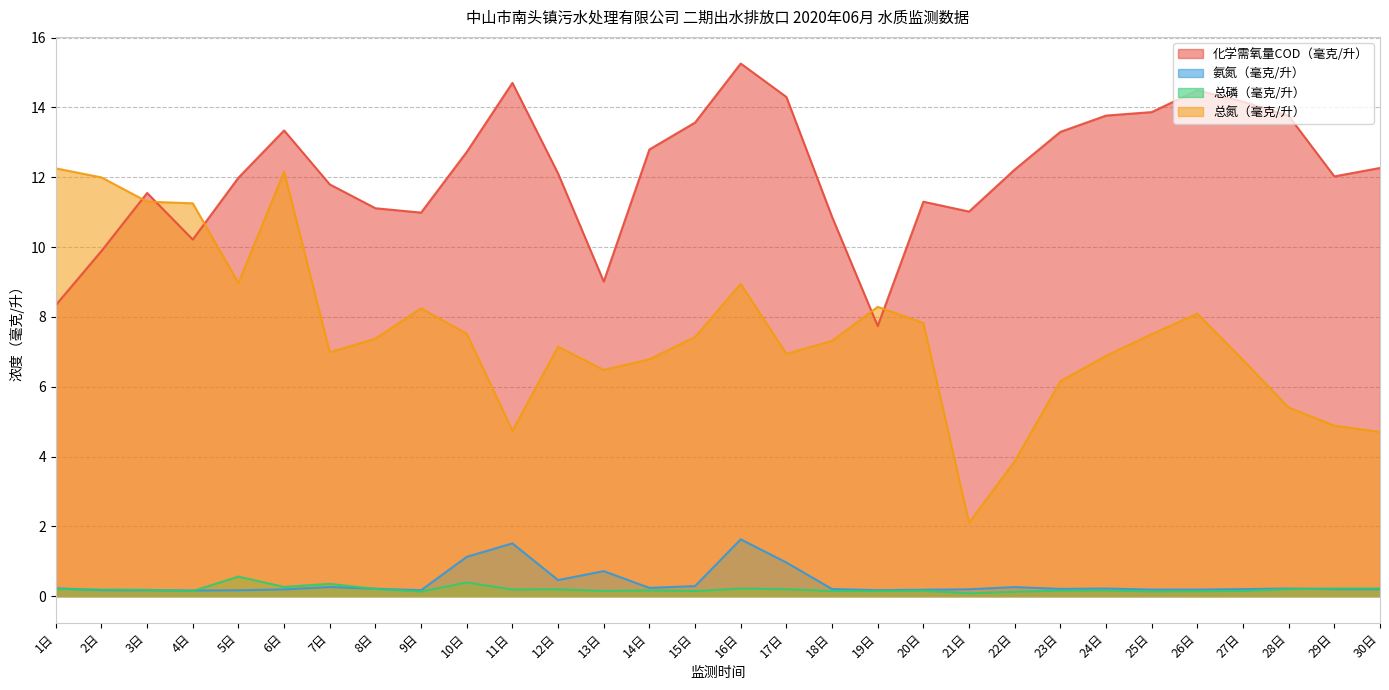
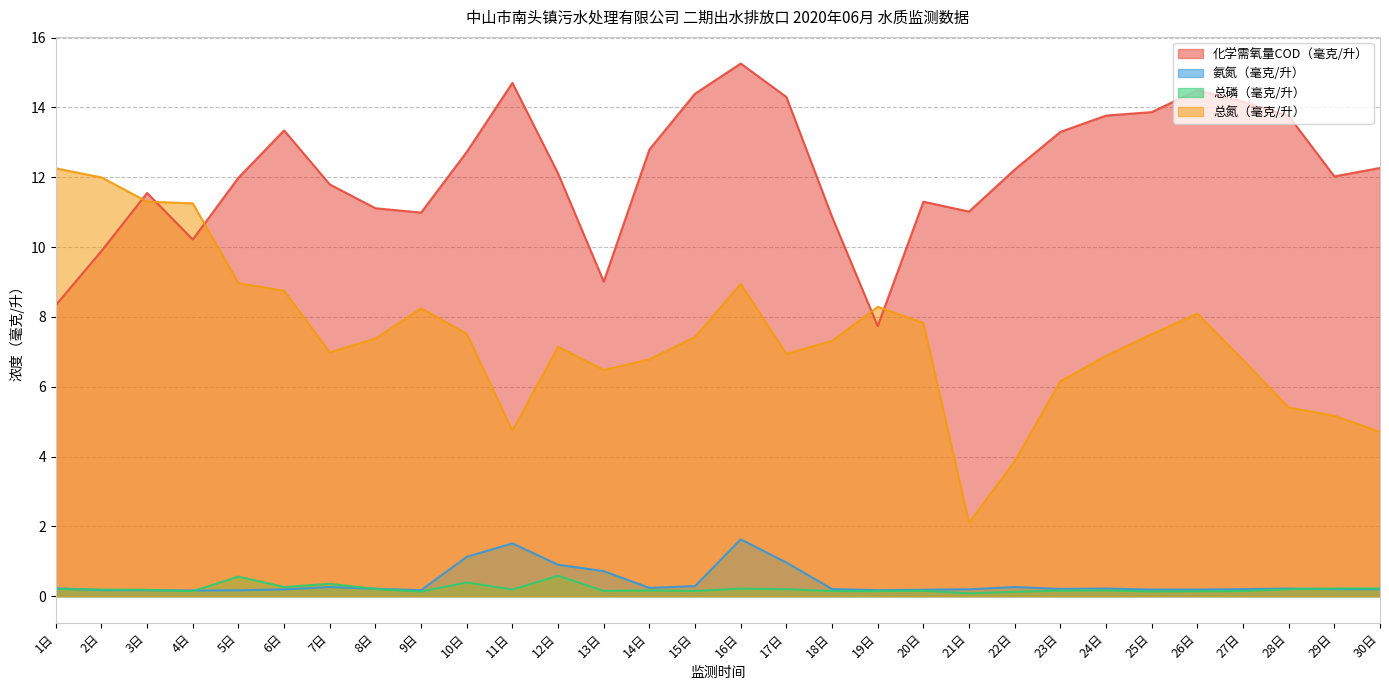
总氮（毫克/升）, 6日: 12.2 -> 8.7
氨氮（毫克/升）, 12日: 0.5 -> 0.9
总磷（毫克/升）, 12日: 0.2 -> 0.6
化学需氧量COD（毫克/升）, 15日: 13.6 -> 14.4
总氮（毫克/升）, 29日: 4.9 -> 5.2
